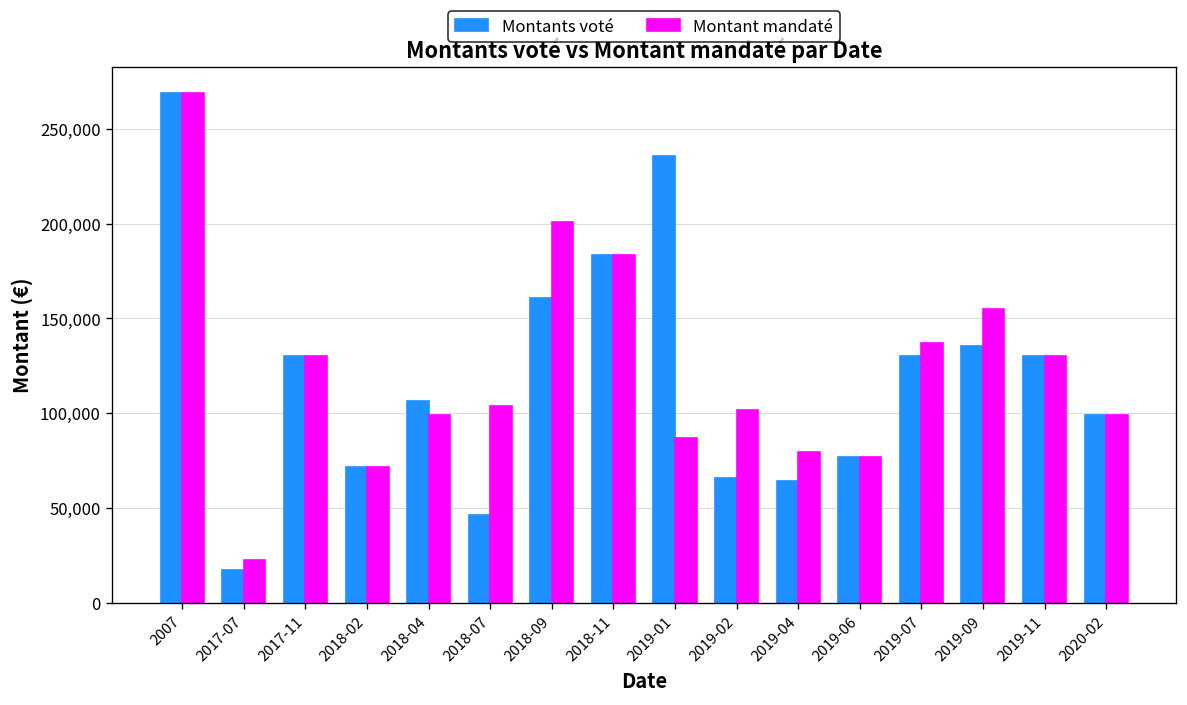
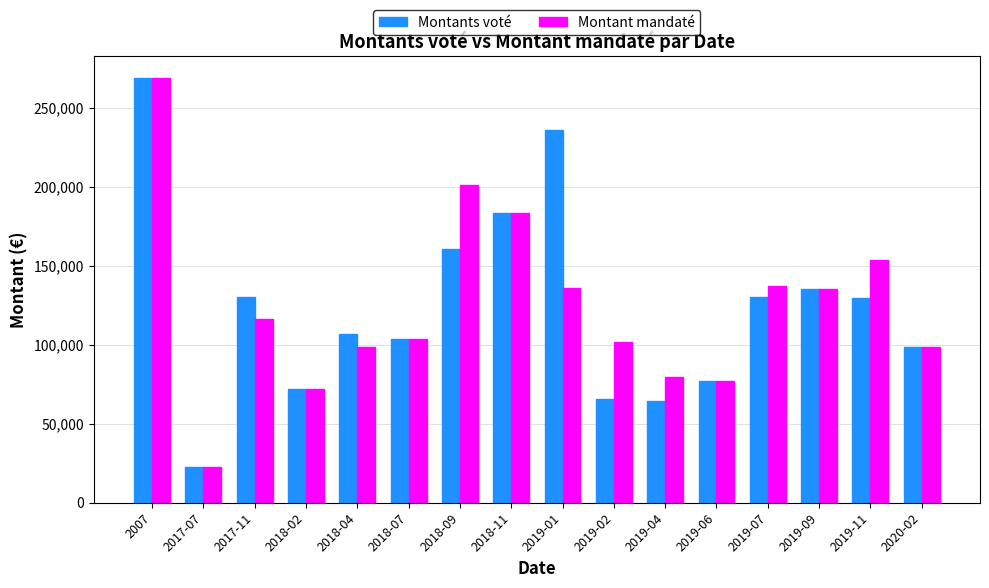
Montants voté, 2017-07: 17,000 -> 23,000
Montant mandaté, 2017-11: 130,000 -> 117,000
Montants voté, 2018-07: 46,000 -> 104,000
Montant mandaté, 2019-01: 87,000 -> 136,000
Montant mandaté, 2019-09: 155,000 -> 135,000
Montant mandaté, 2019-11: 130,000 -> 154,000
